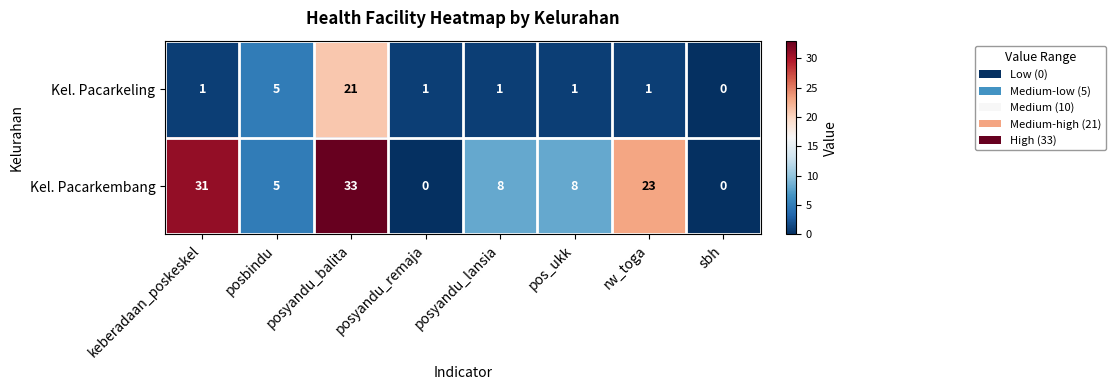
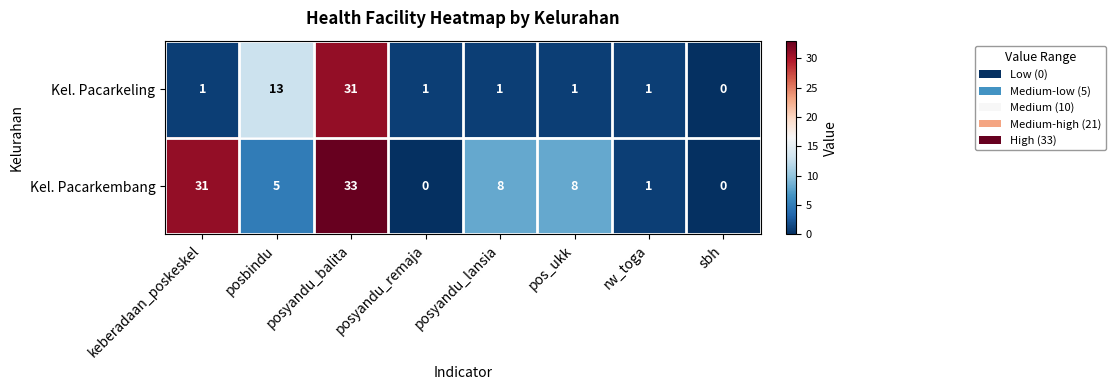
Kel. Pacarkeling, posbindu: 5 -> 13
Kel. Pacarkeling, posyandu_balita: 21 -> 31
Kel. Pacarkembang, rw_toga: 23 -> 1
